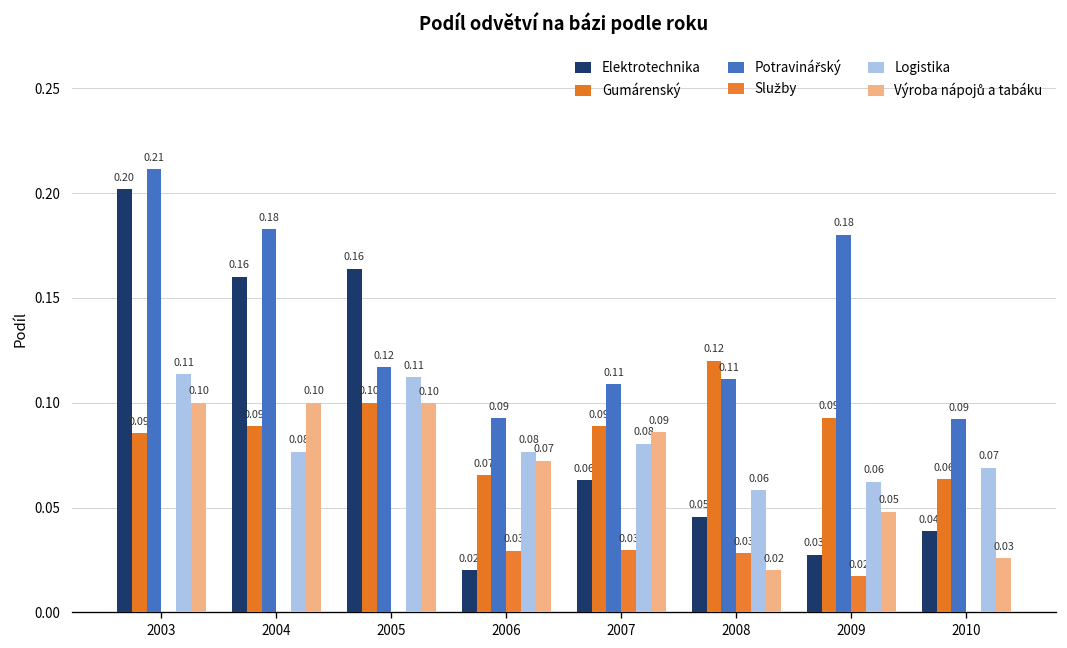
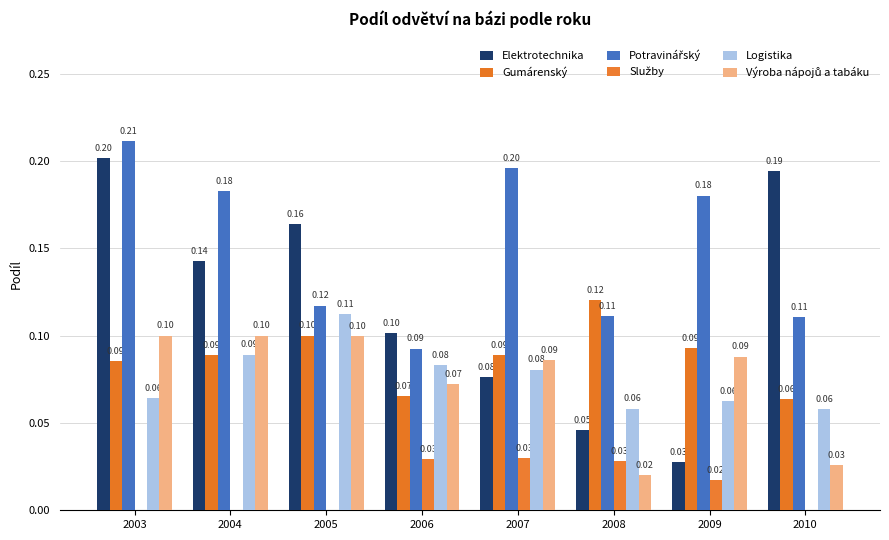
Logistika, 2003: 0.11 -> 0.06
Elektrotechnika, 2004: 0.16 -> 0.14
Logistika, 2004: 0.08 -> 0.09
Elektrotechnika, 2006: 0.02 -> 0.10
Logistika, 2006: 0.077 -> 0.083
Elektrotechnika, 2007: 0.06 -> 0.08
Potravinářský, 2007: 0.11 -> 0.20
Výroba nápojů a tabáku, 2009: 0.05 -> 0.09
Elektrotechnika, 2010: 0.04 -> 0.19
Potravinářský, 2010: 0.09 -> 0.11
Logistika, 2010: 0.07 -> 0.06
